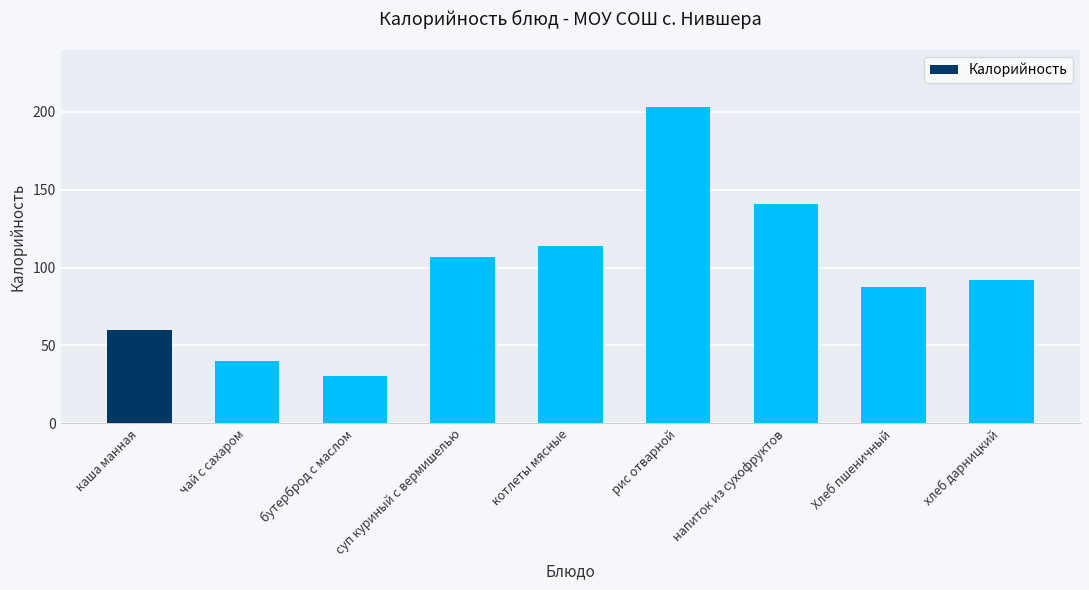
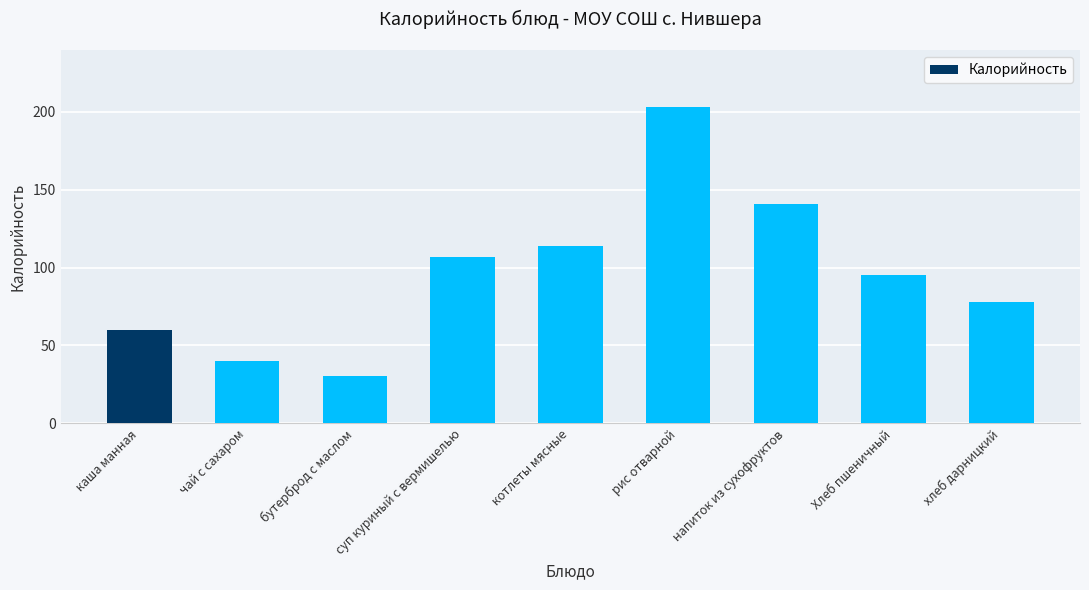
Хлеб пшеничный: 88 -> 96
хлеб дарницкий: 92 -> 78
